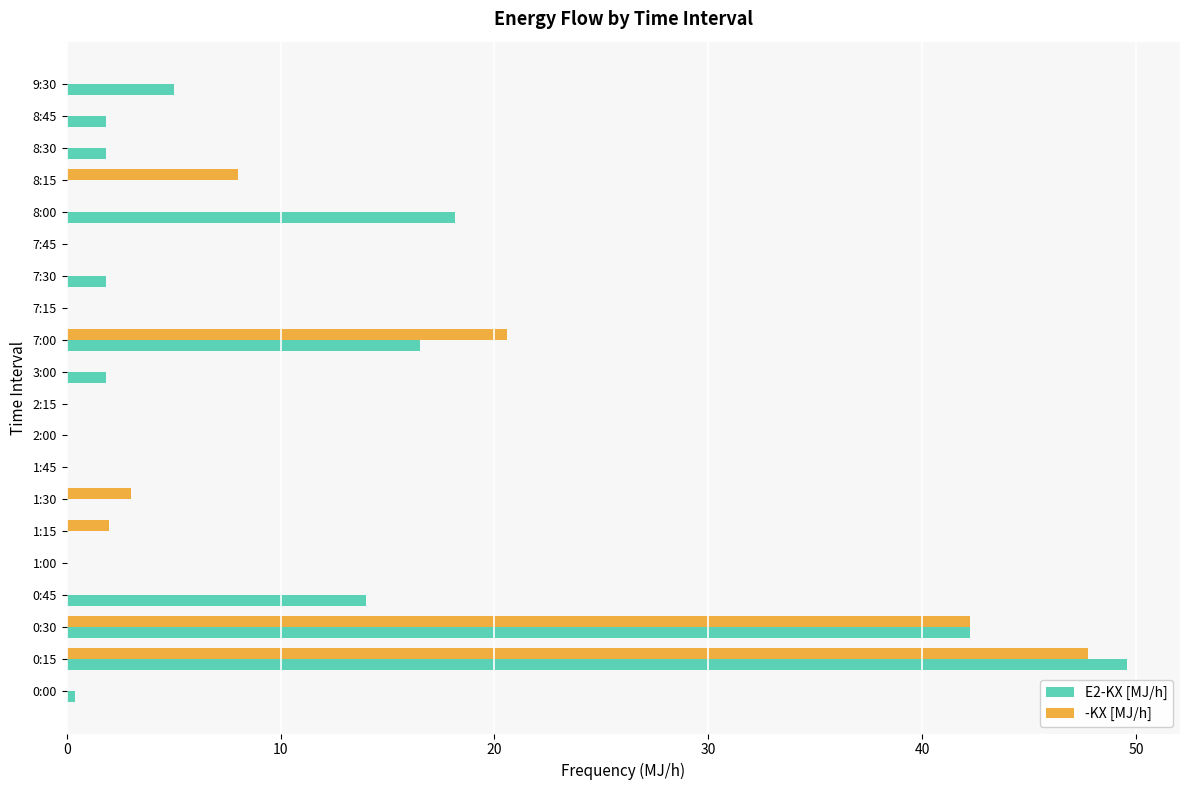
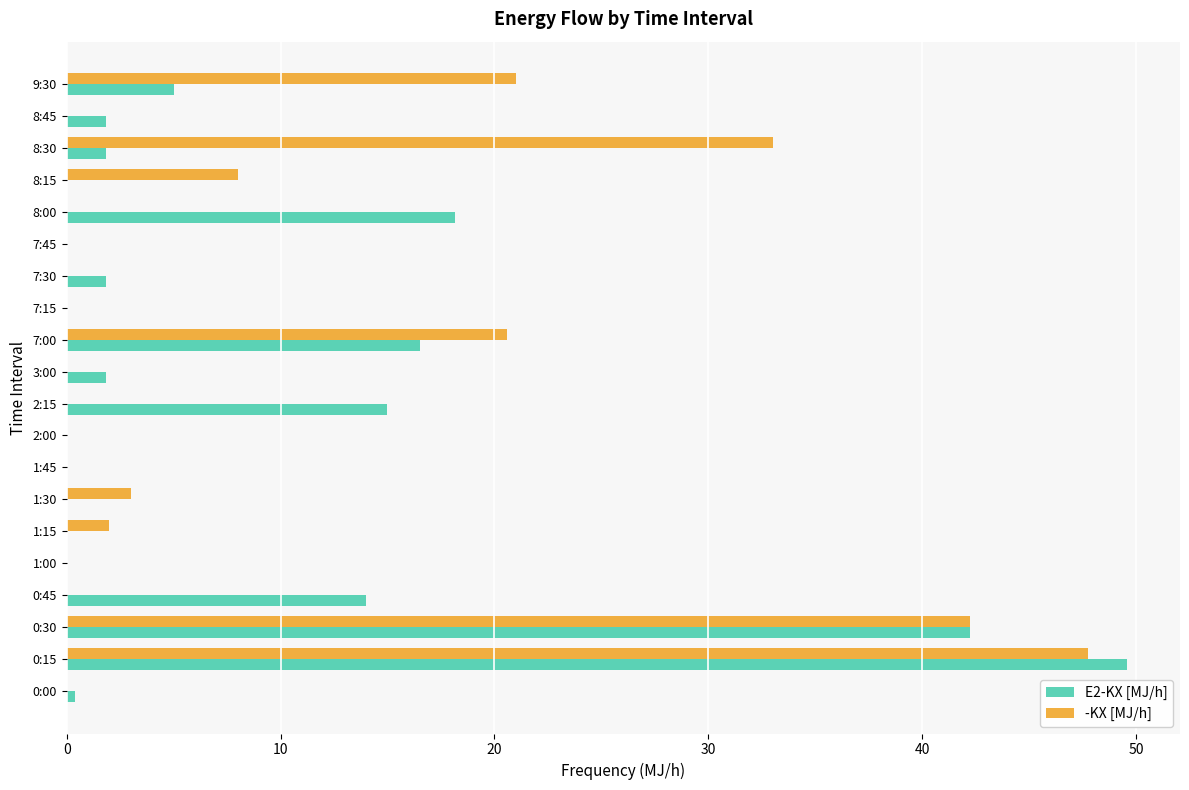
-KX [MJ/h], 9:30: 0 -> 21
-KX [MJ/h], 8:30: 0 -> 33
E2-KX [MJ/h], 2:15: 0 -> 15
